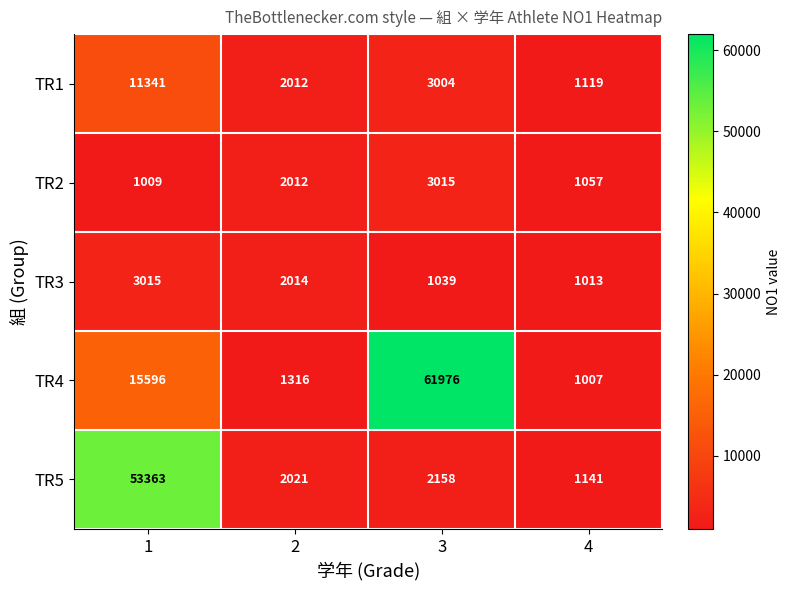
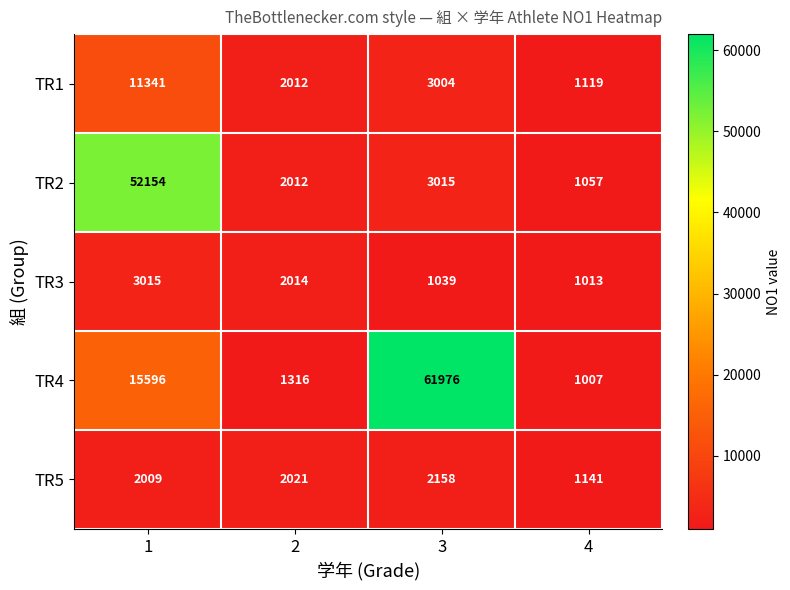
TR2, 1: 1009 -> 52154
TR5, 1: 53363 -> 2009
